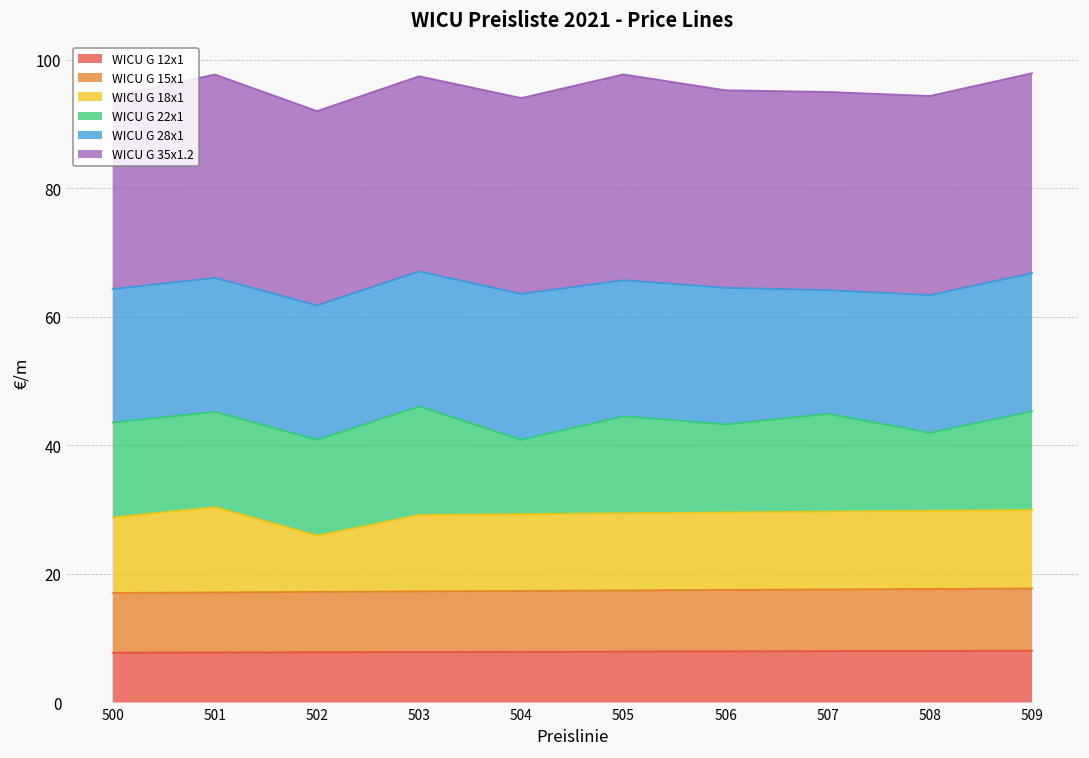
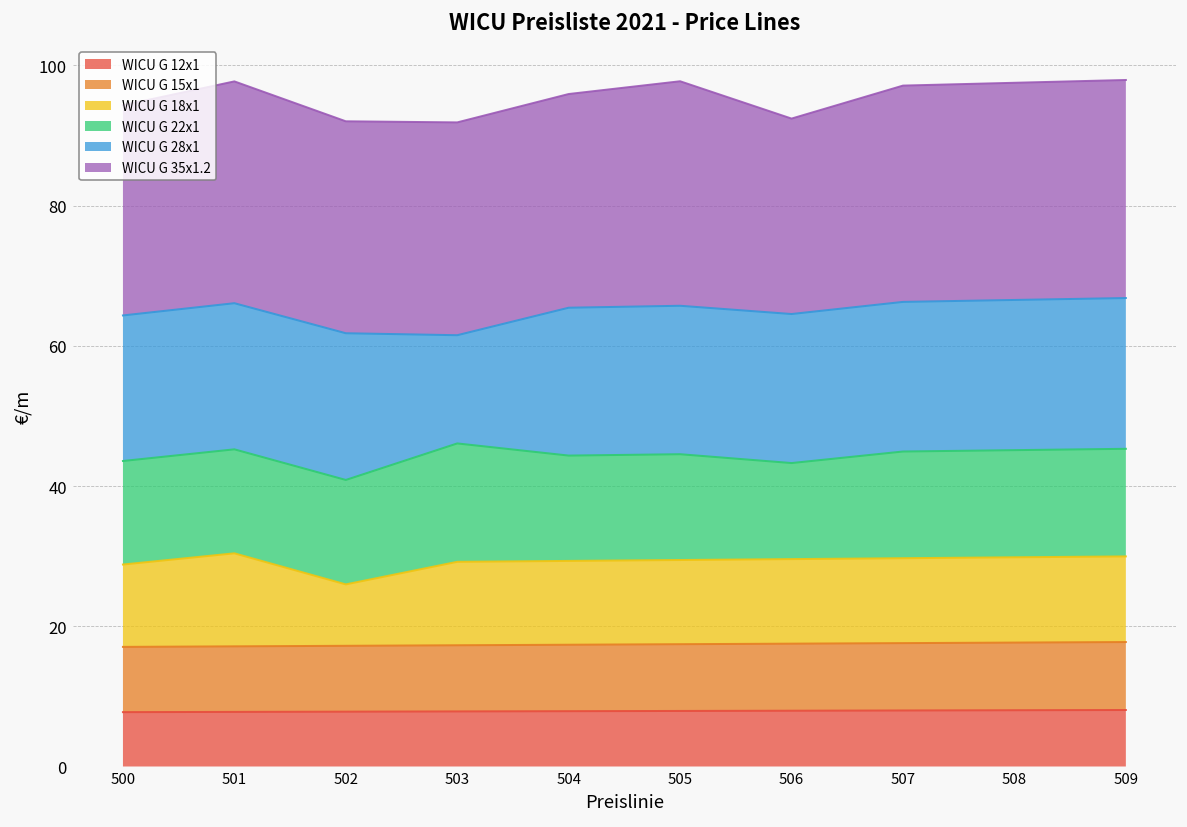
WICU G 28x1, 503: 21 -> 15
WICU G 22x1, 504: 12 -> 15
WICU G 28x1, 504: 23 -> 21
WICU G 35x1.2, 506: 31 -> 28
WICU G 28x1, 507: 19 -> 21
WICU G 22x1, 508: 12 -> 15
